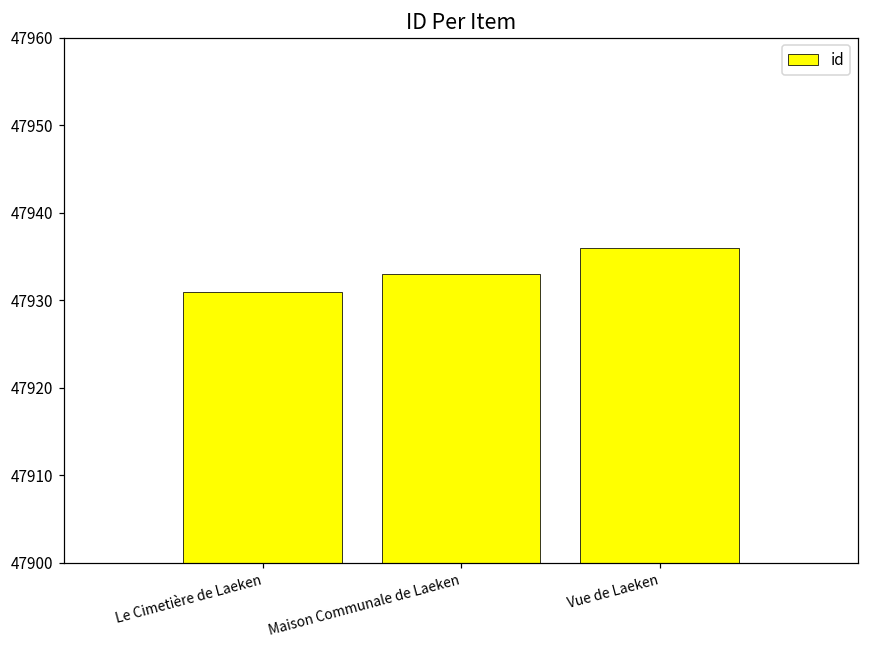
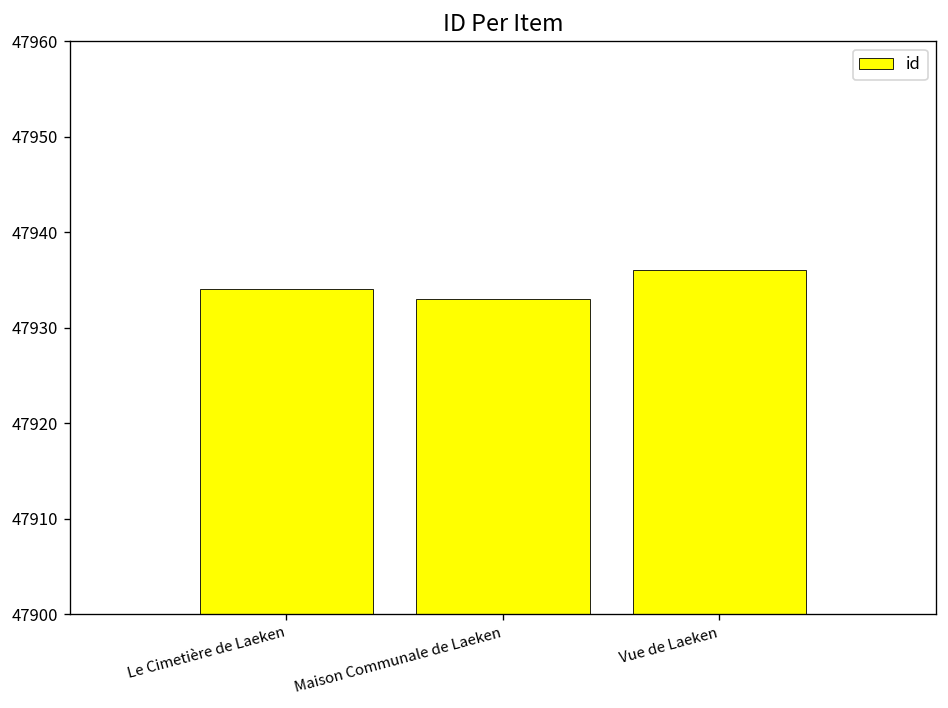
Le Cimetière de Laeken: 47931 -> 47934
